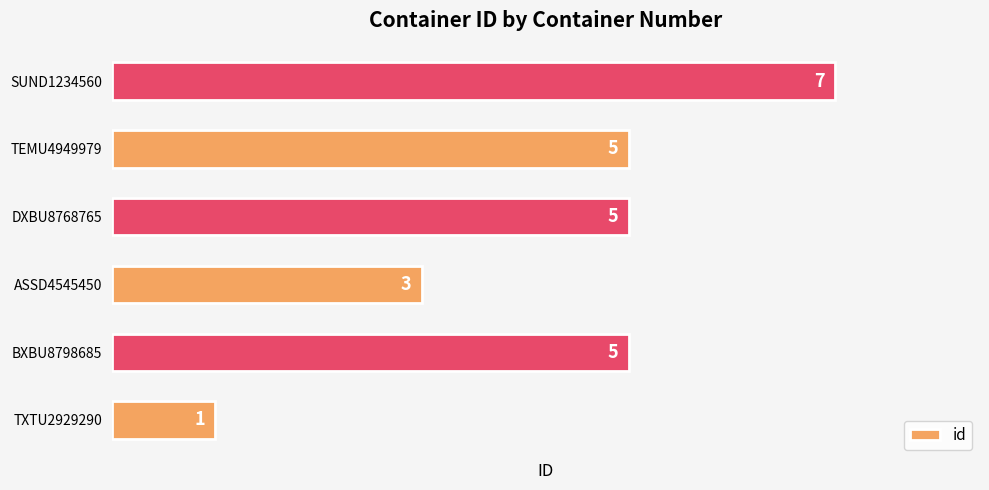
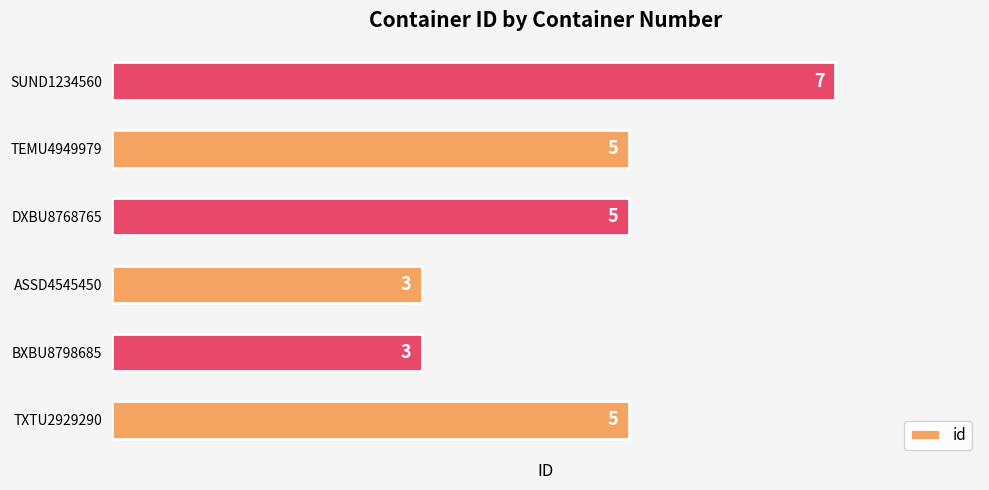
BXBU8798685: 5 -> 3
TXTU2929290: 1 -> 5
